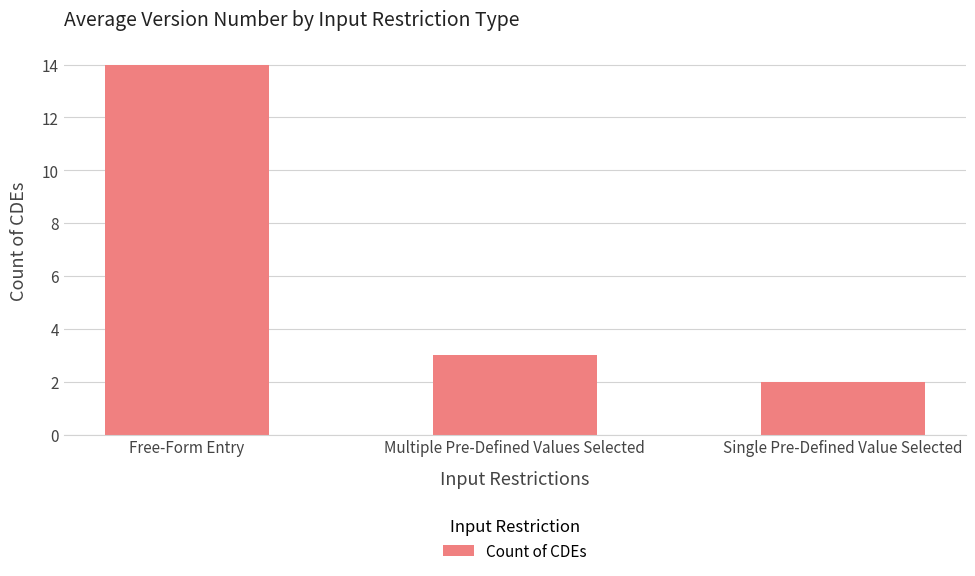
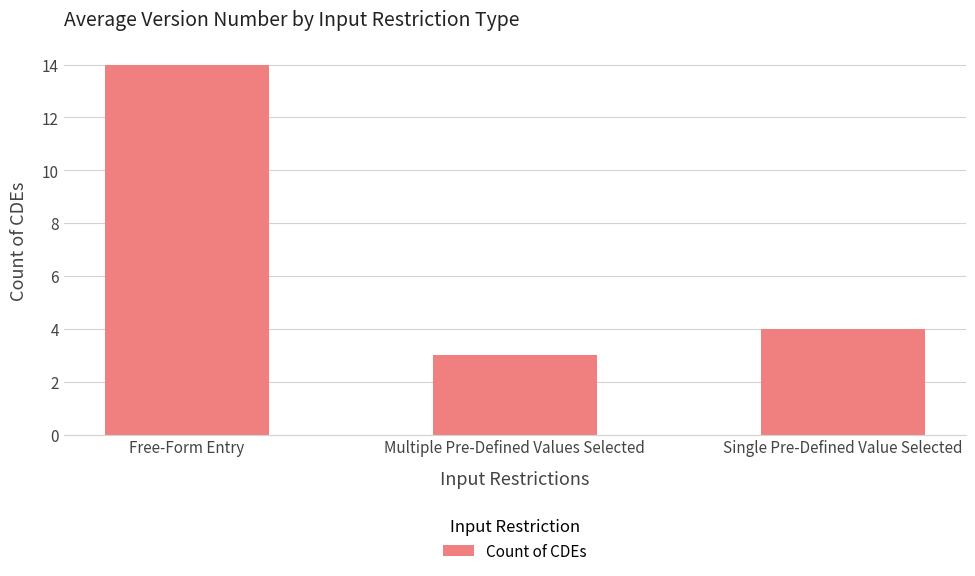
Single Pre-Defined Value Selected: 2 -> 4
